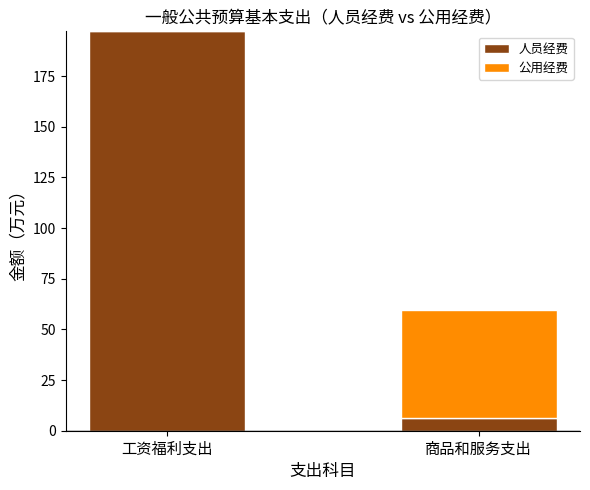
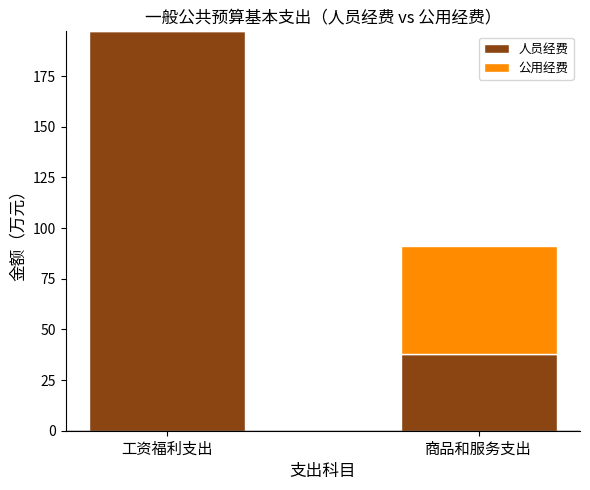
人员经费, 商品和服务支出: 6 -> 38
